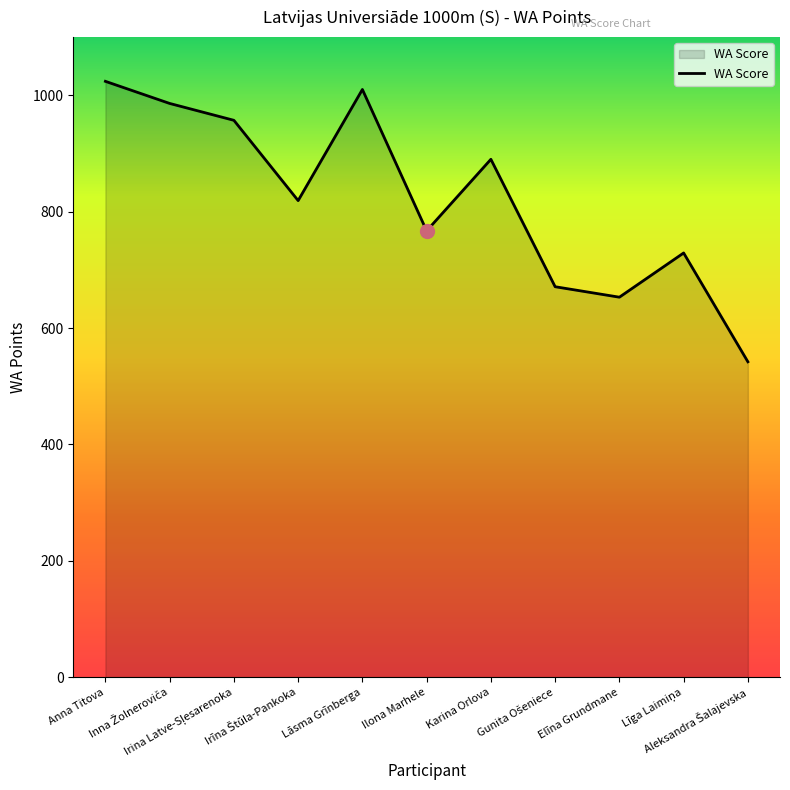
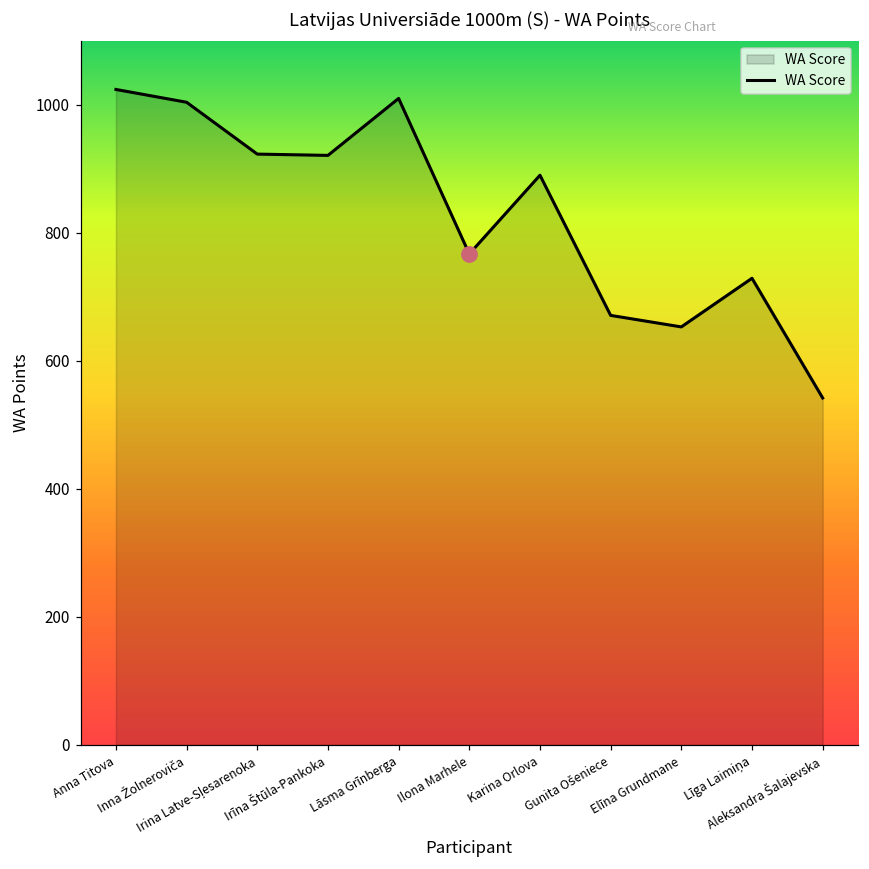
WA Score, Inna Žolneroviča: 990 -> 1000
WA Score, Irina Latve-Sļesarenoka: 960 -> 920
WA Score, Irīna Štūla-Pankoka: 820 -> 920
